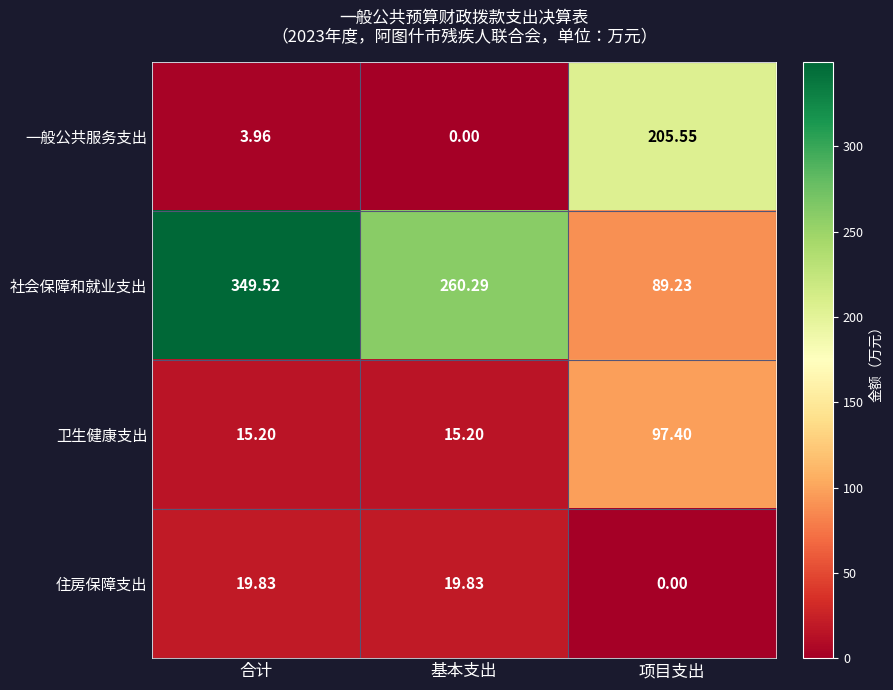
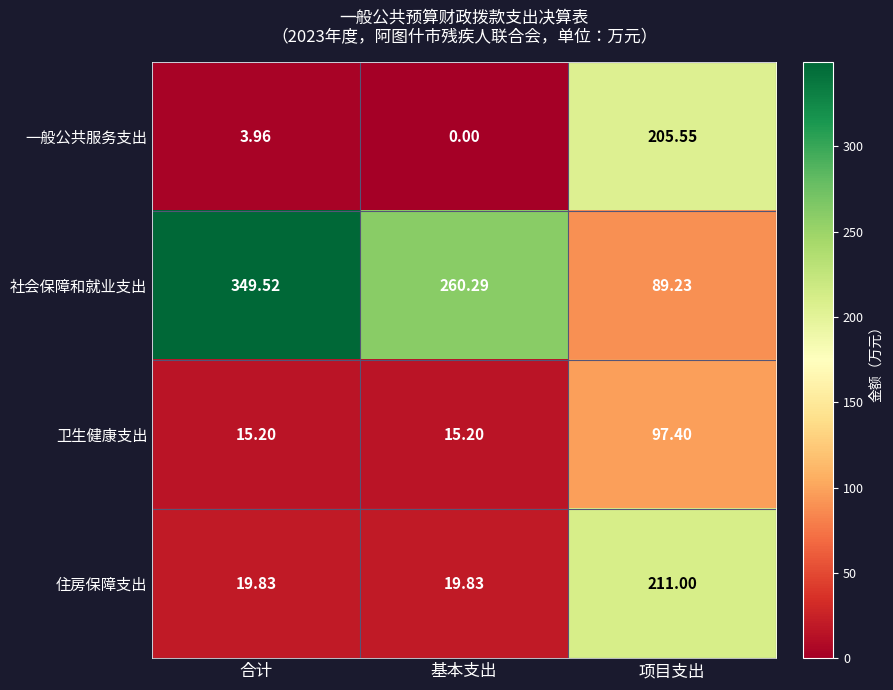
住房保障支出, 项目支出: 0.00 -> 211.00
